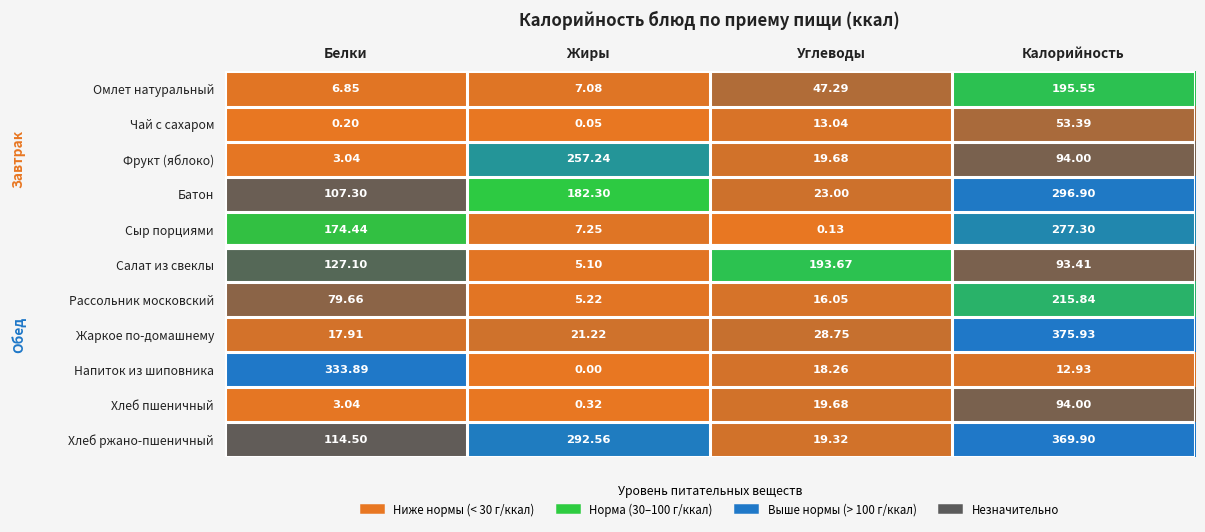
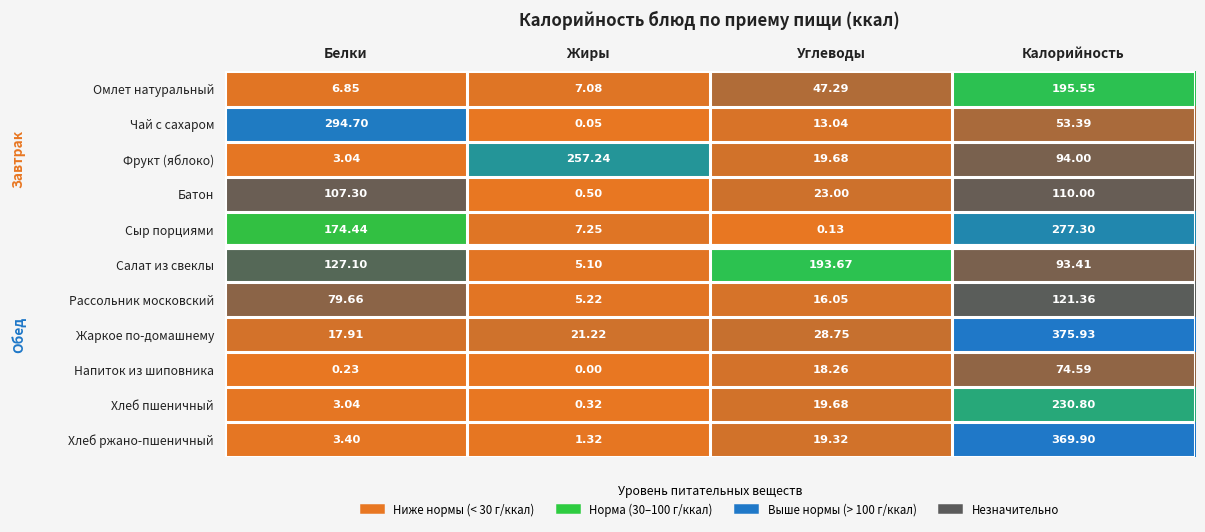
Чай с сахаром, Белки: 0.20 -> 294.70
Батон, Жиры: 182.30 -> 0.50
Батон, Калорийность: 296.90 -> 110.00
Рассольник московский, Калорийность: 215.84 -> 121.36
Напиток из шиповника, Белки: 333.89 -> 0.23
Напиток из шиповника, Калорийность: 12.93 -> 74.59
Хлеб пшеничный, Калорийность: 94.00 -> 230.80
Хлеб ржано-пшеничный, Белки: 114.50 -> 3.40
Хлеб ржано-пшеничный, Жиры: 292.56 -> 1.32
